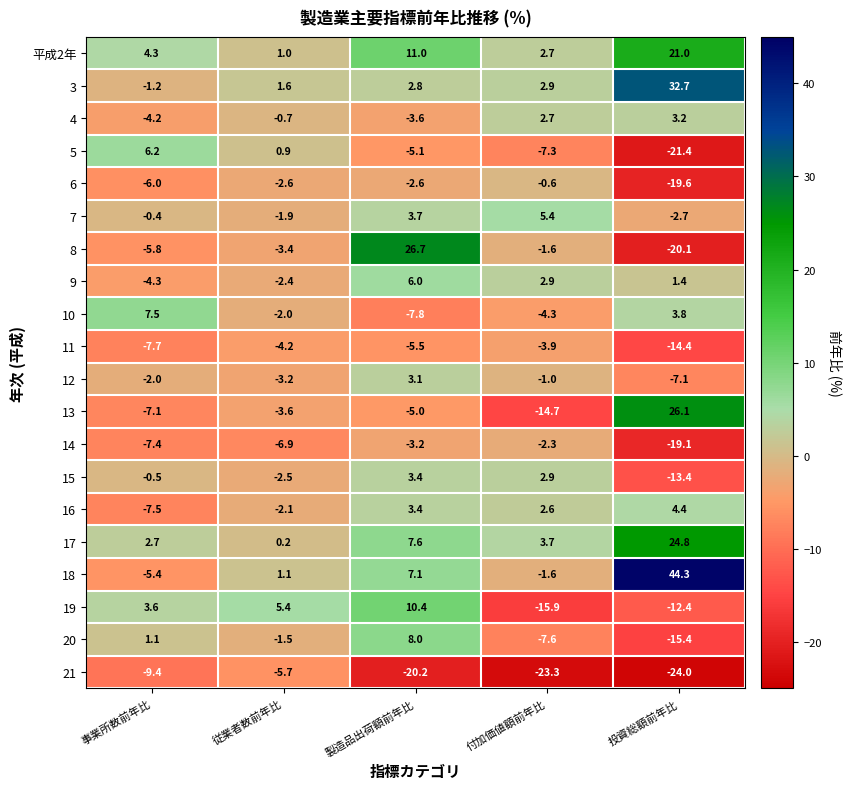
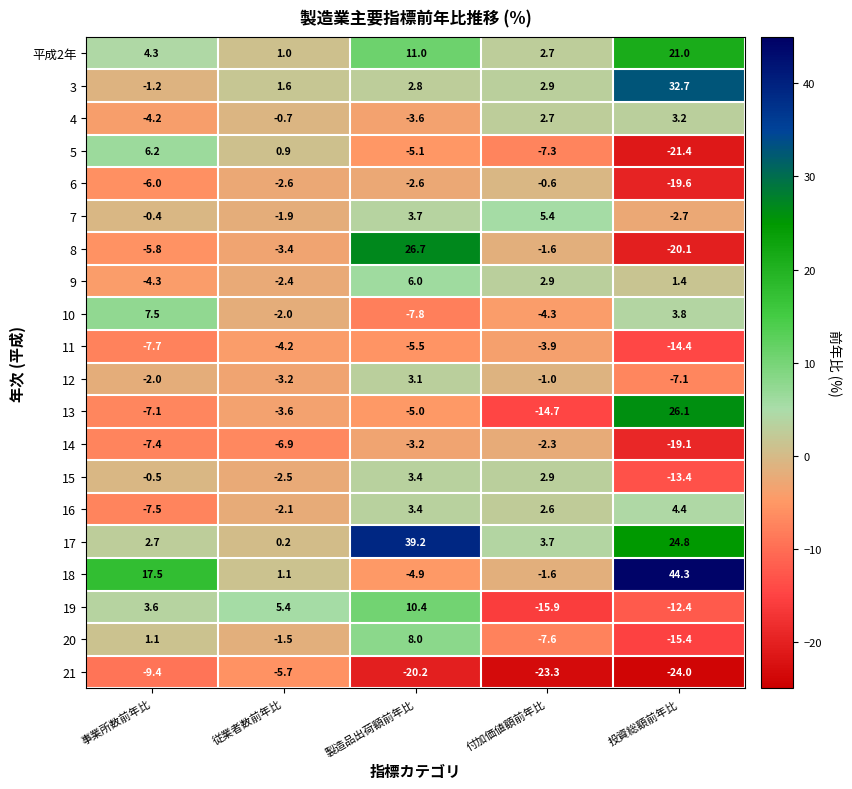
17, 製造品出荷額前年比: 7.6 -> 39.2
18, 事業所数前年比: -5.4 -> 17.5
18, 製造品出荷額前年比: 7.1 -> -4.9
